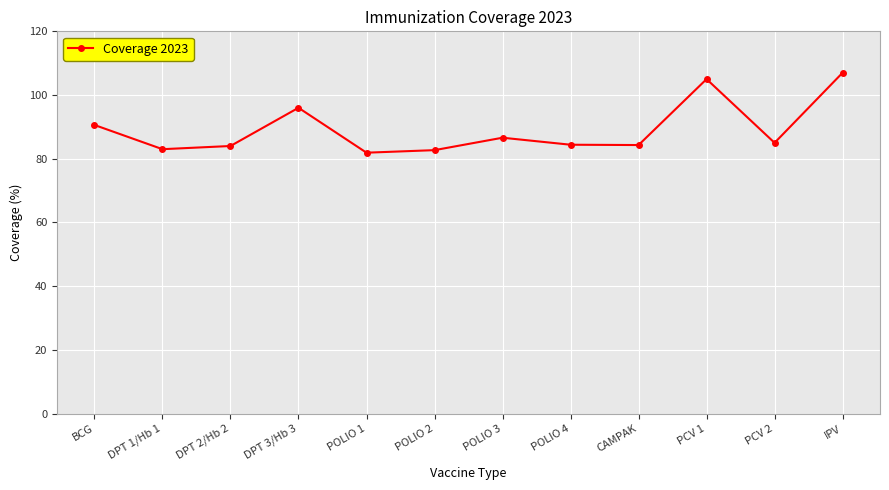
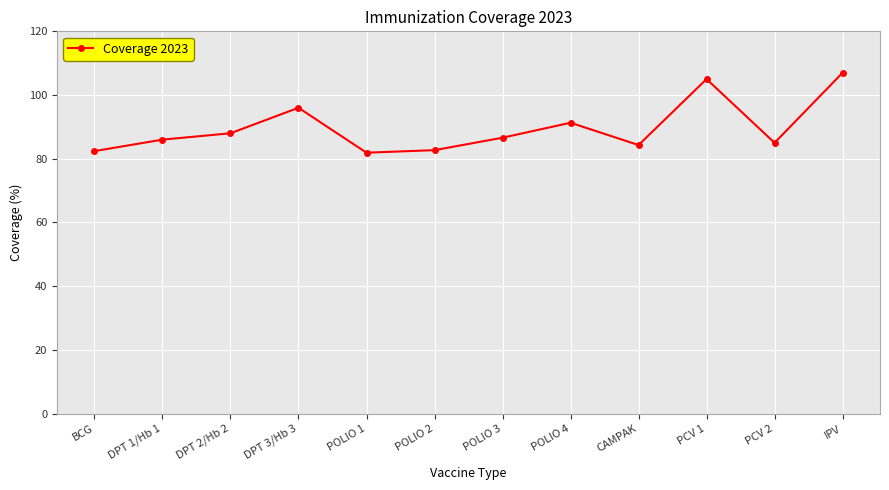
BCG: 91 -> 82
DPT 1/Hb 1: 83 -> 86
DPT 2/Hb 2: 84 -> 88
POLIO 4: 84 -> 91
